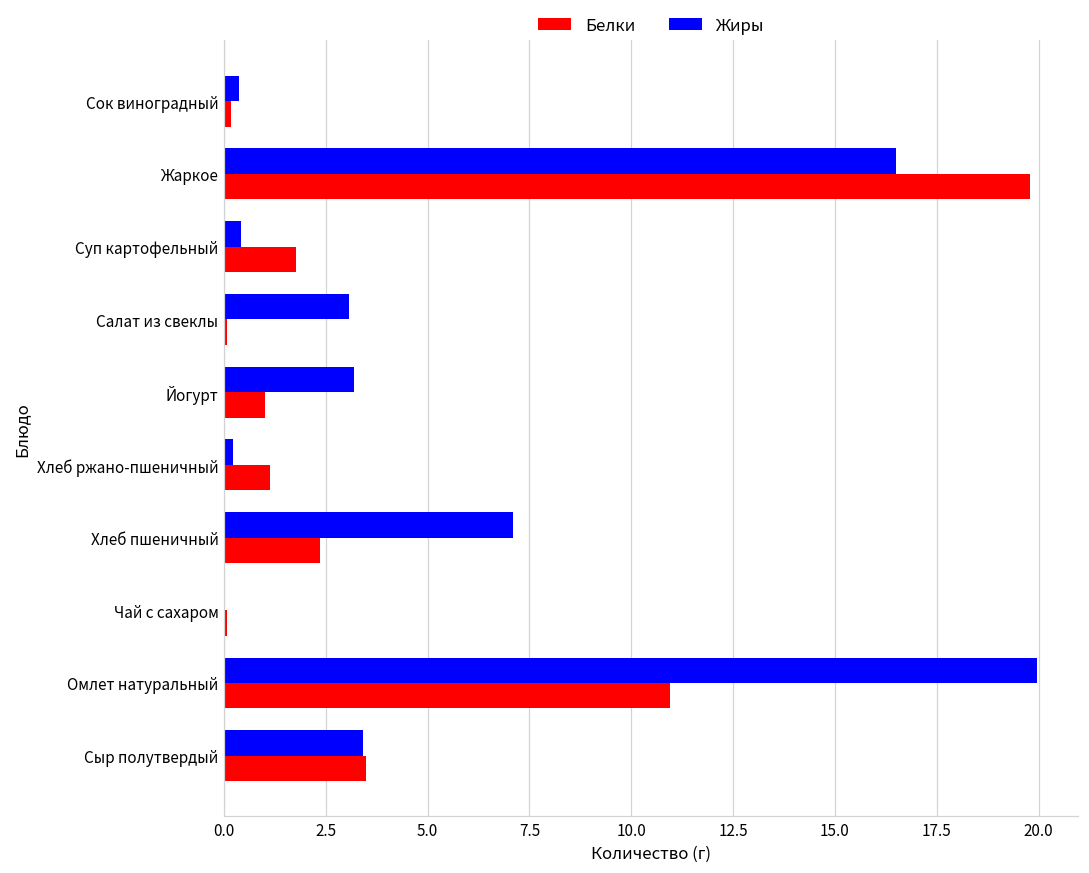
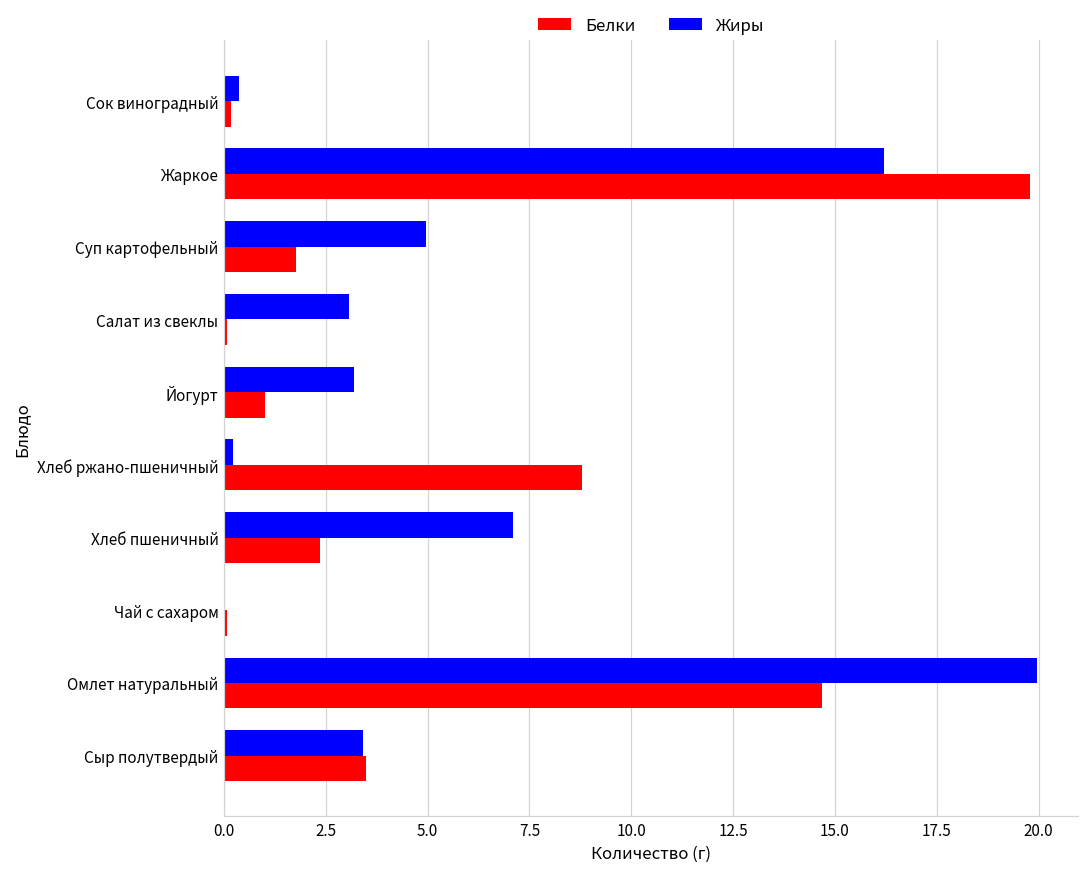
Жиры, Жаркое: 16.5 -> 16.2
Жиры, Суп картофельный: 0.4 -> 5.0
Белки, Хлеб ржано-пшеничный: 1.1 -> 8.8
Белки, Омлет натуральный: 10.9 -> 14.7
